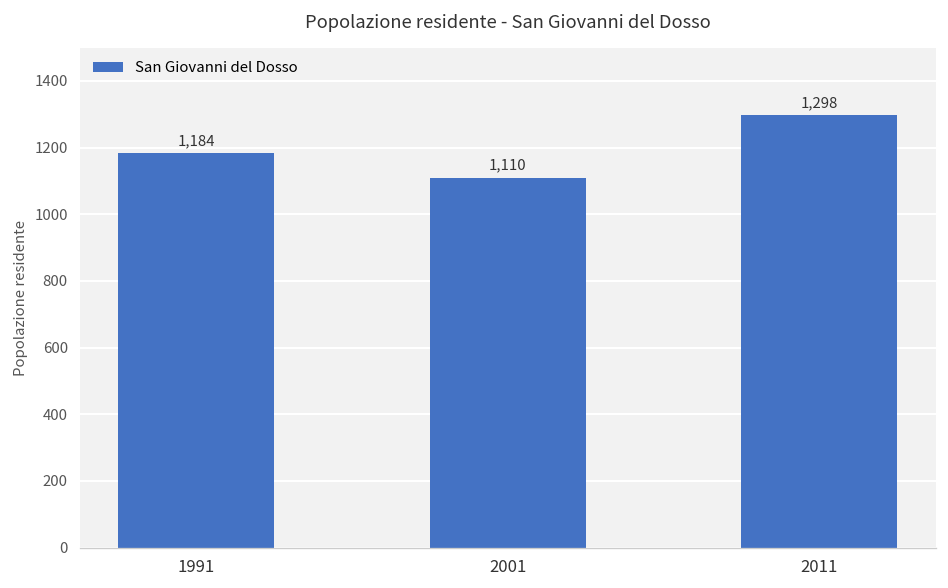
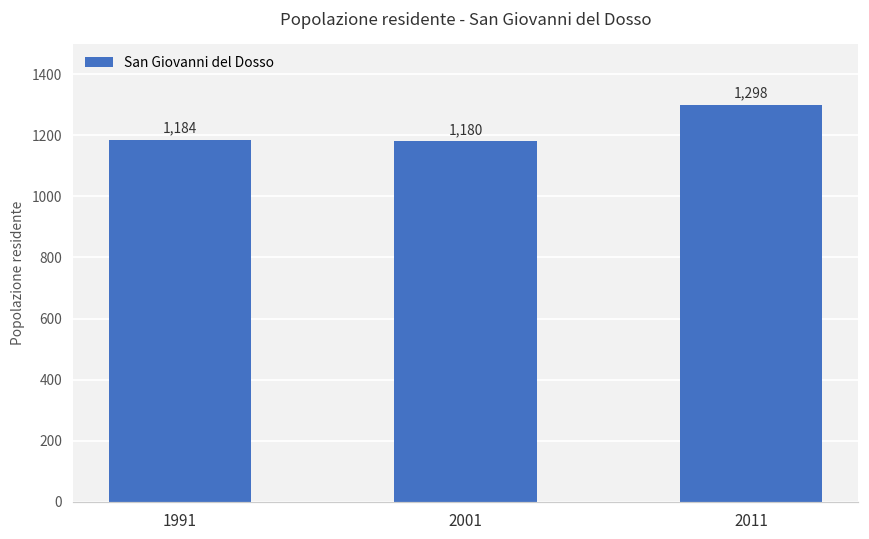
2001: 1,110 -> 1,180
